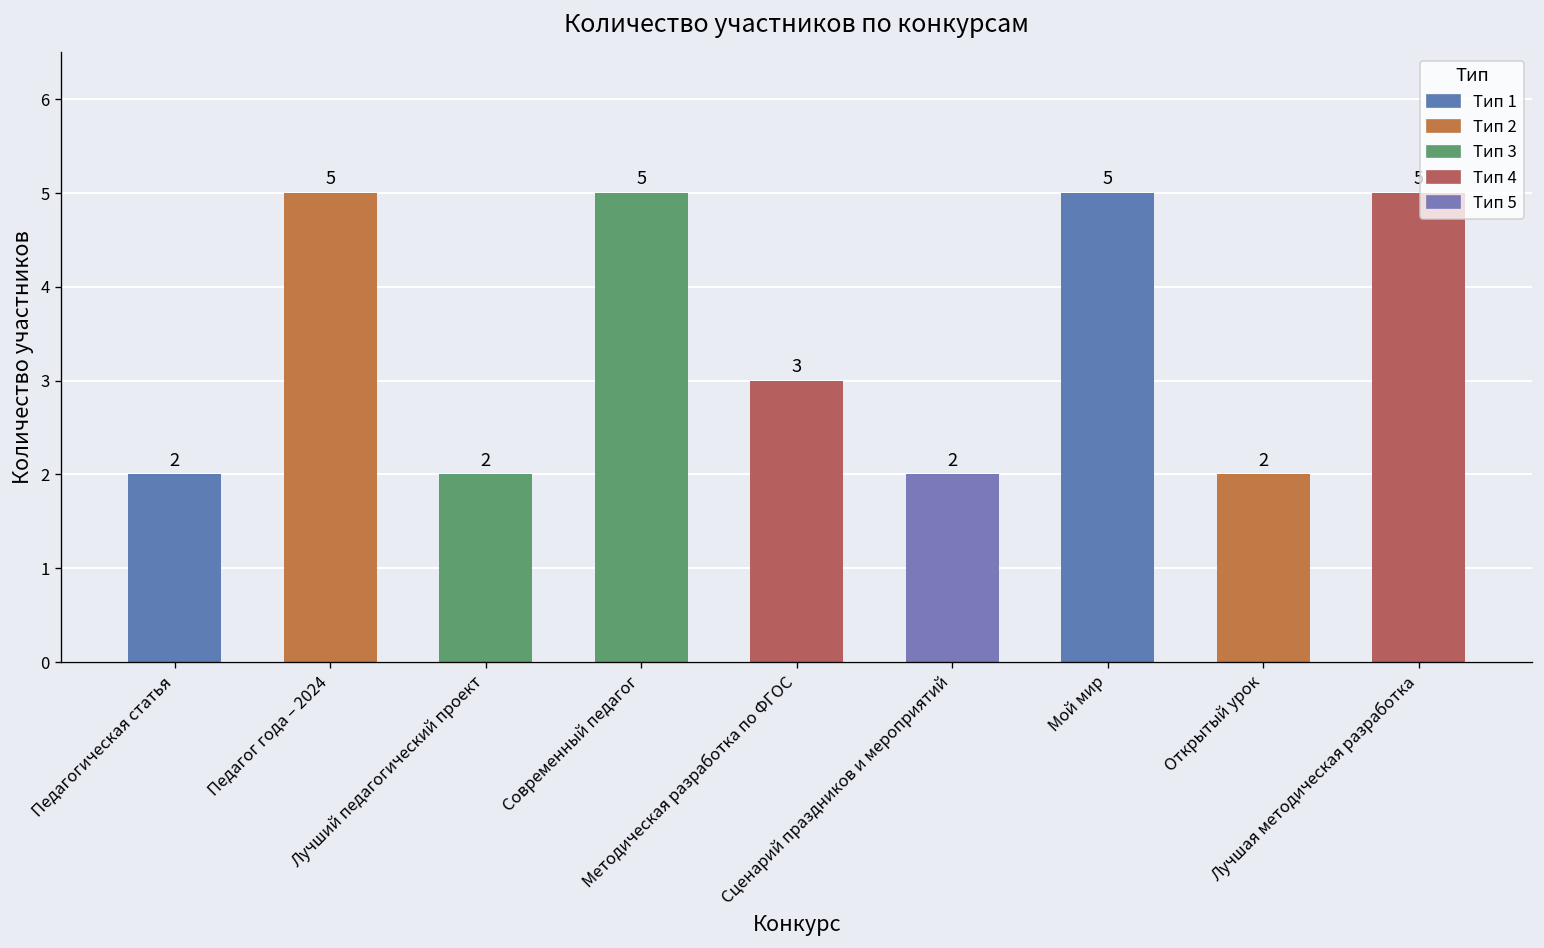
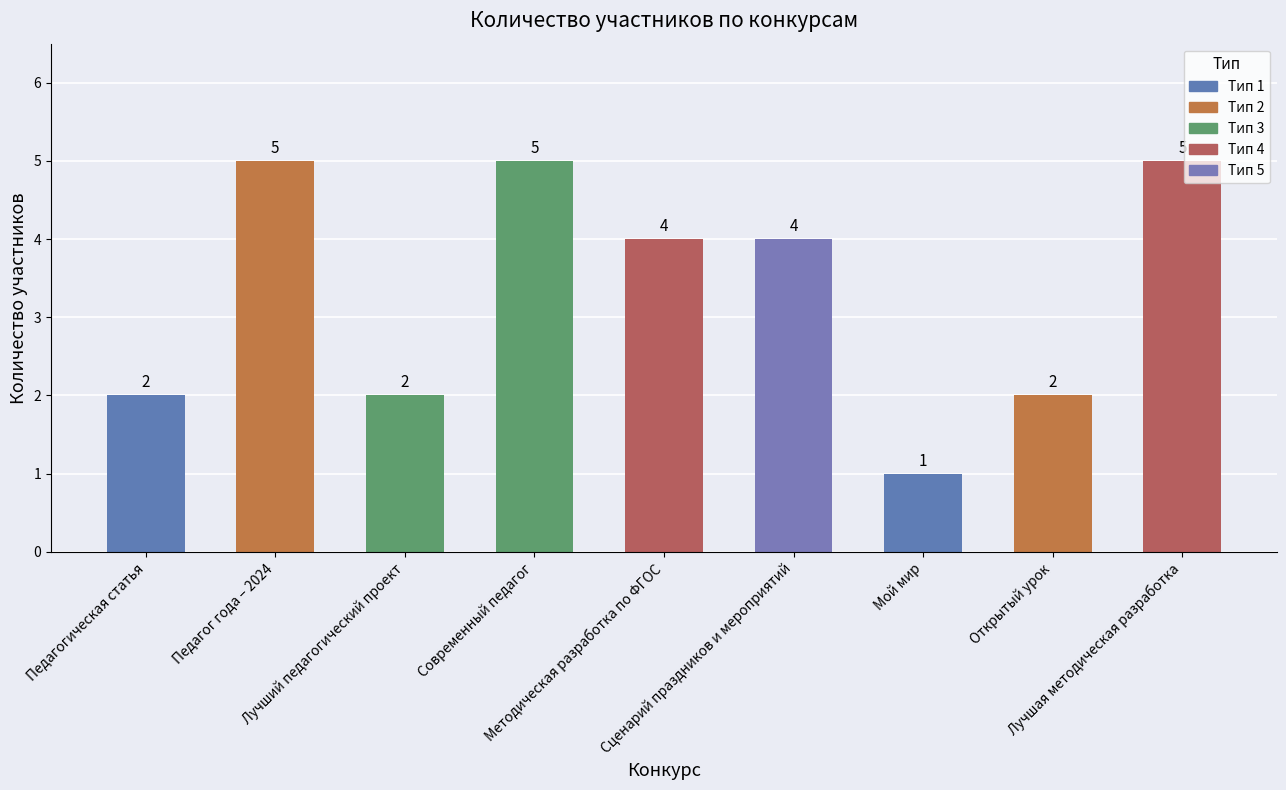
Методическая разработка по ФГОС: 3 -> 4
Сценарий праздников и мероприятий: 2 -> 4
Мой мир: 5 -> 1
